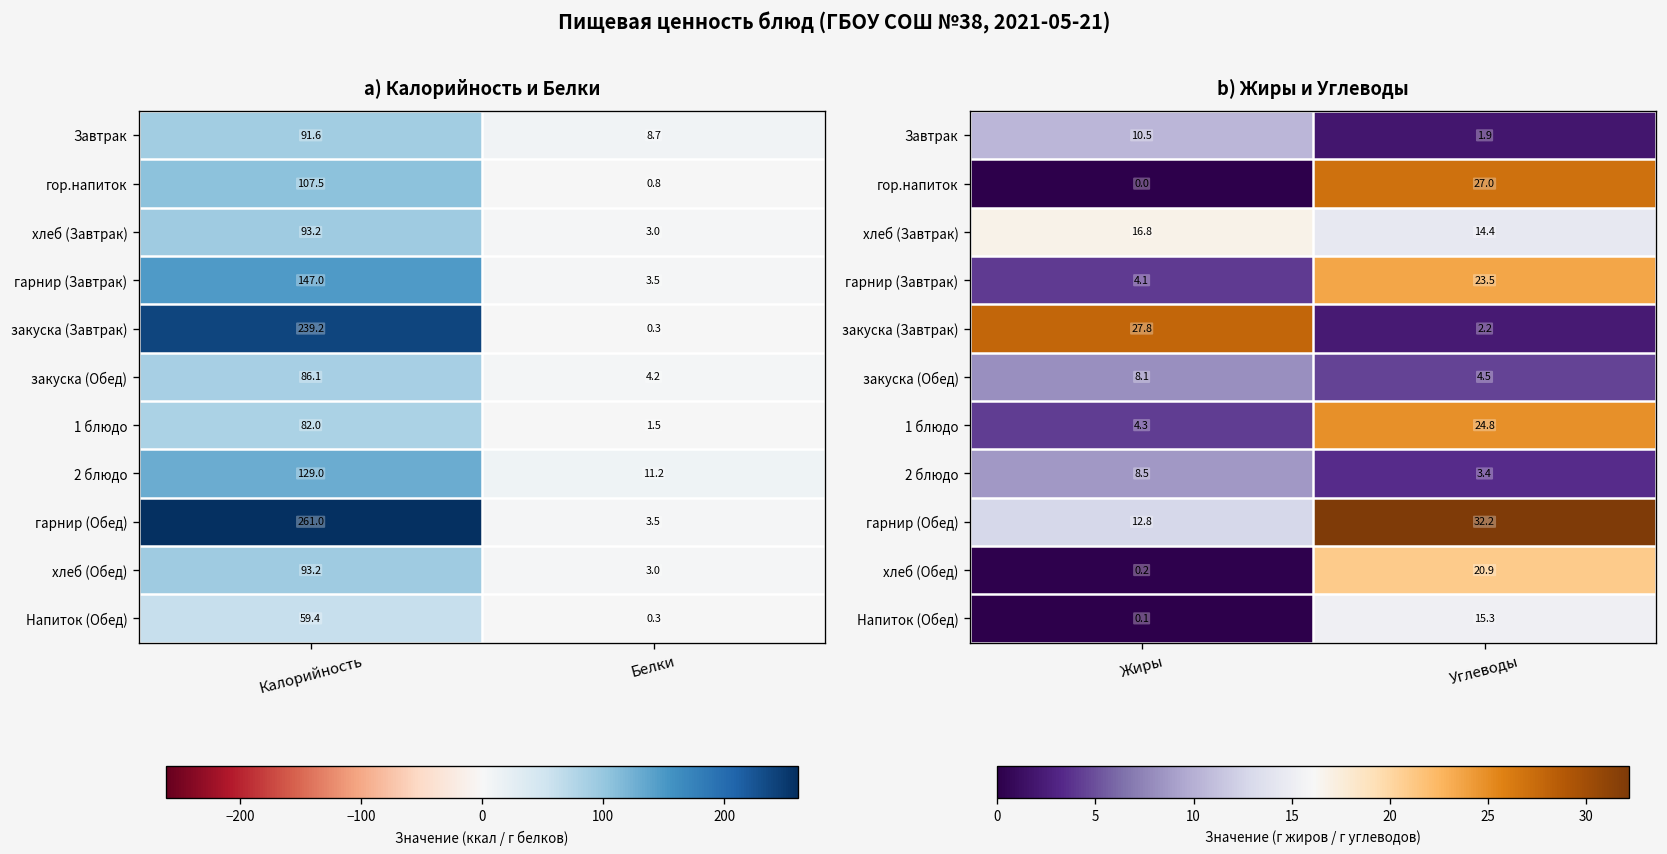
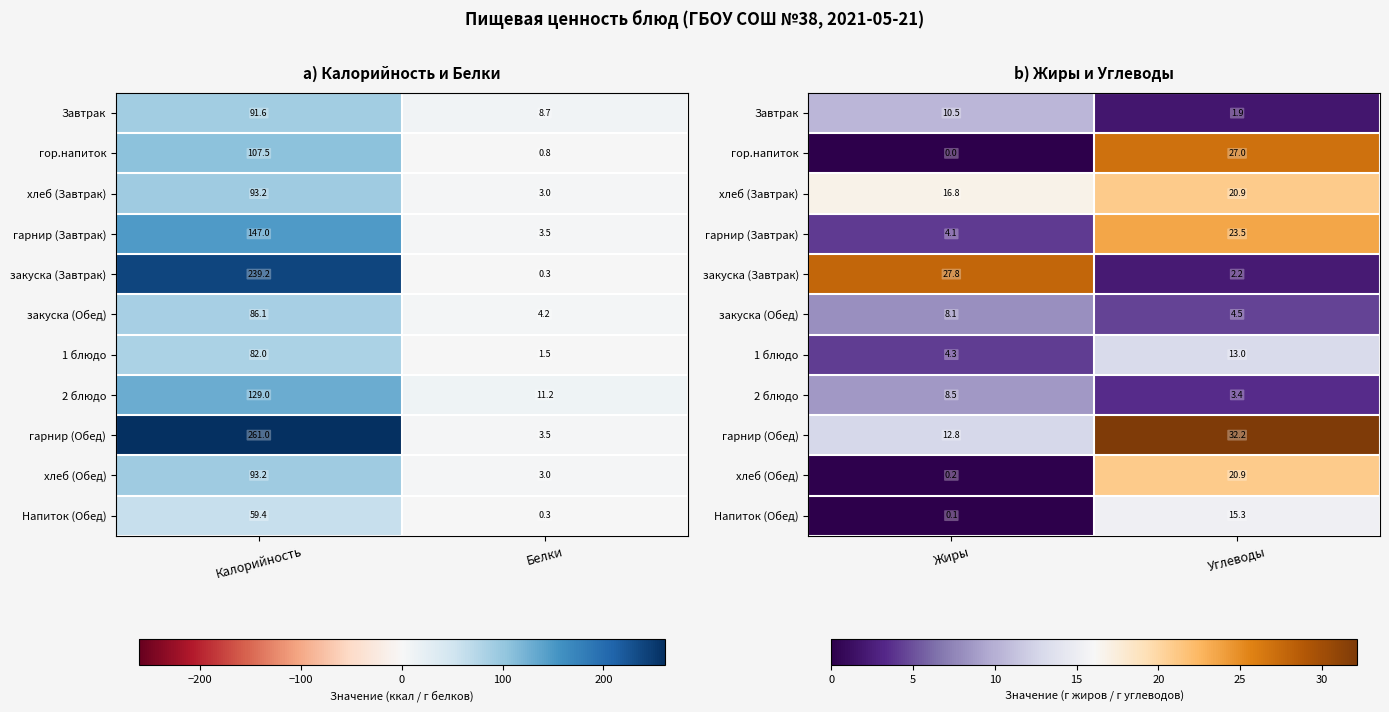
b) Жиры и Углеводы, хлеб (Завтрак), Углеводы: 14.4 -> 20.9
b) Жиры и Углеводы, 1 блюдо, Углеводы: 24.8 -> 13.0
